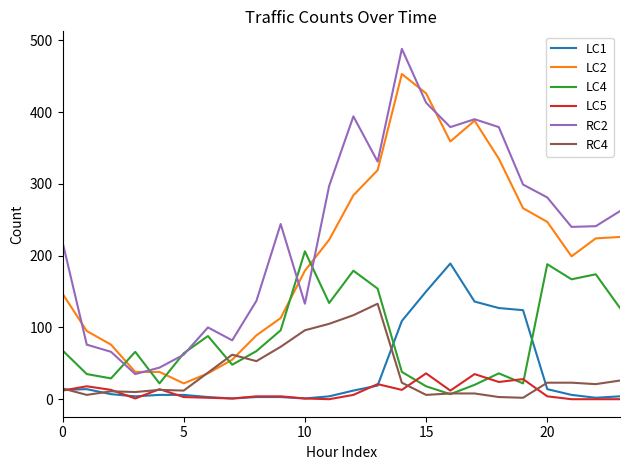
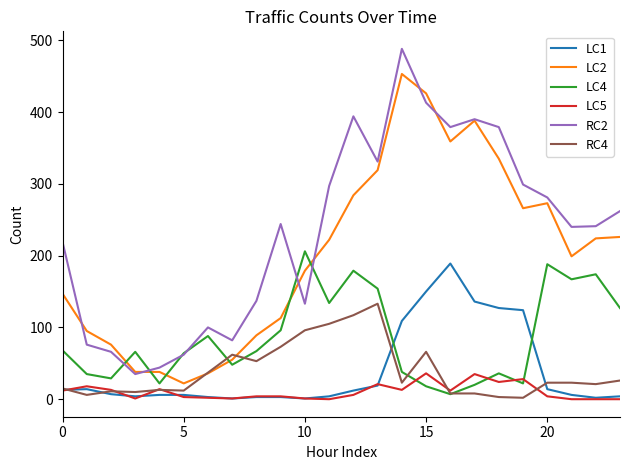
RC4, 15: 10 -> 70
LC2, 20: 250 -> 270
